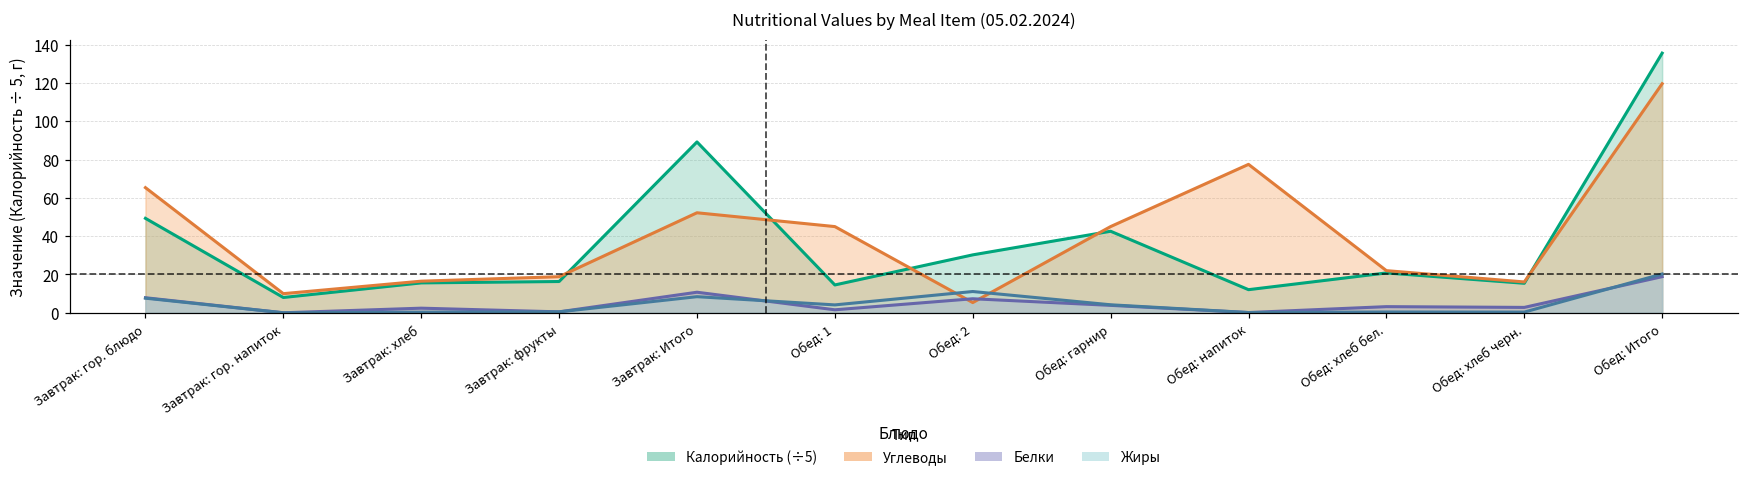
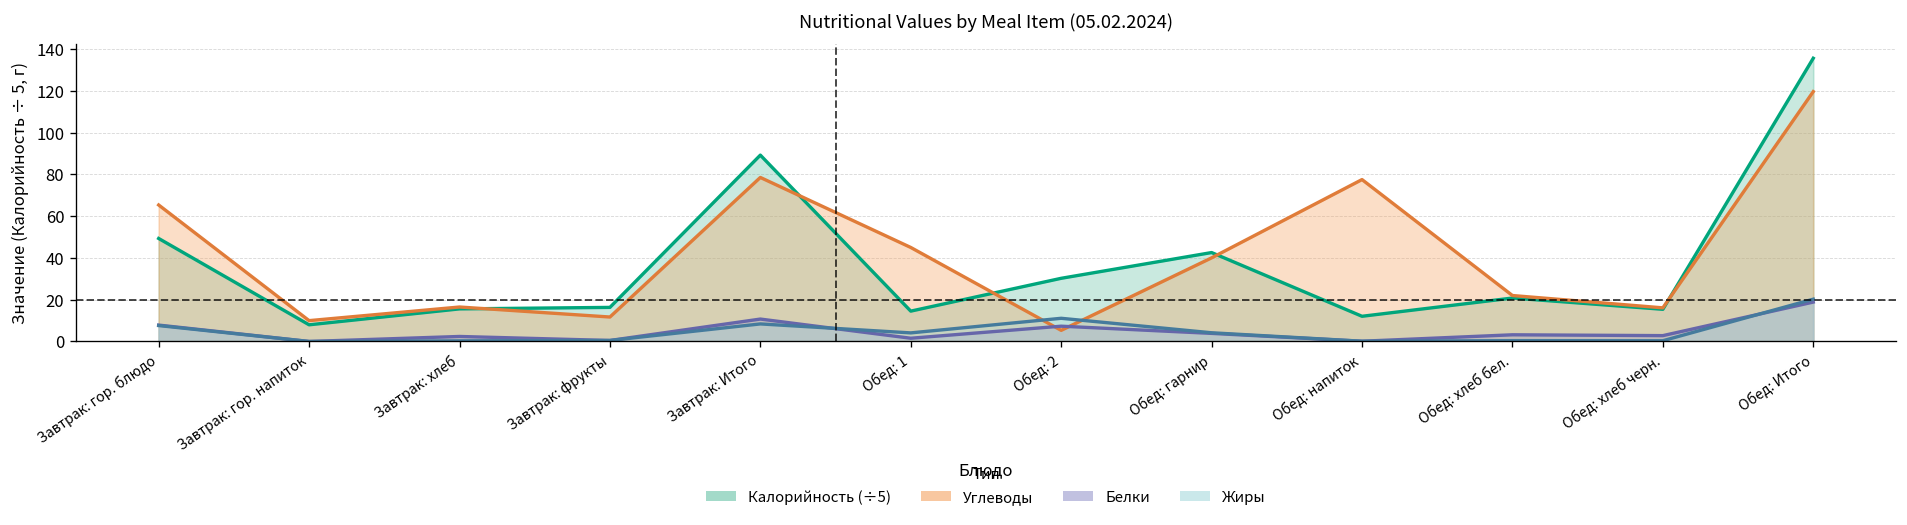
Углеводы, Завтрак: фрукты: 19 -> 12
Углеводы, Завтрак: Итого: 52 -> 79
Углеводы, Обед: гарнир: 45 -> 40
